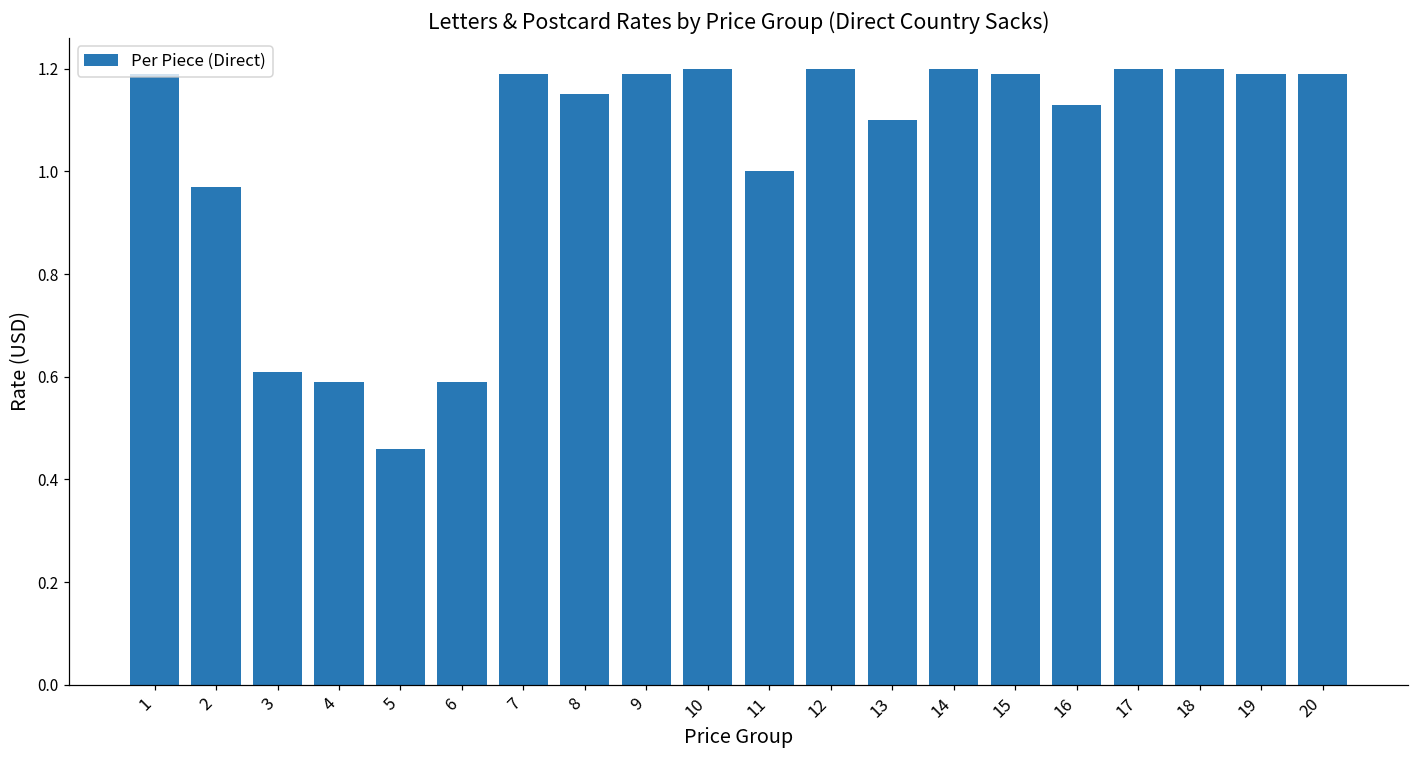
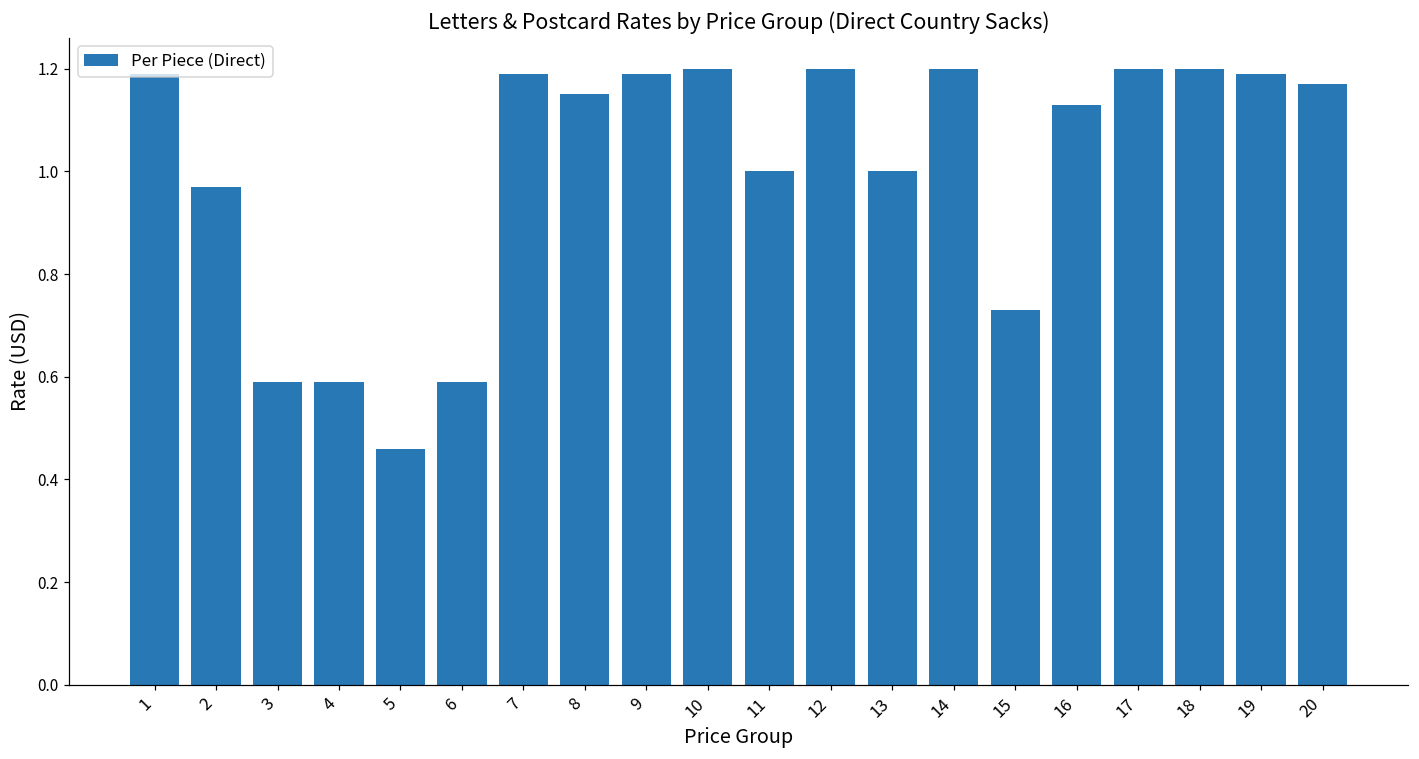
3: 0.61 -> 0.59
13: 1.1 -> 1.0
15: 1.19 -> 0.73
20: 1.19 -> 1.17
